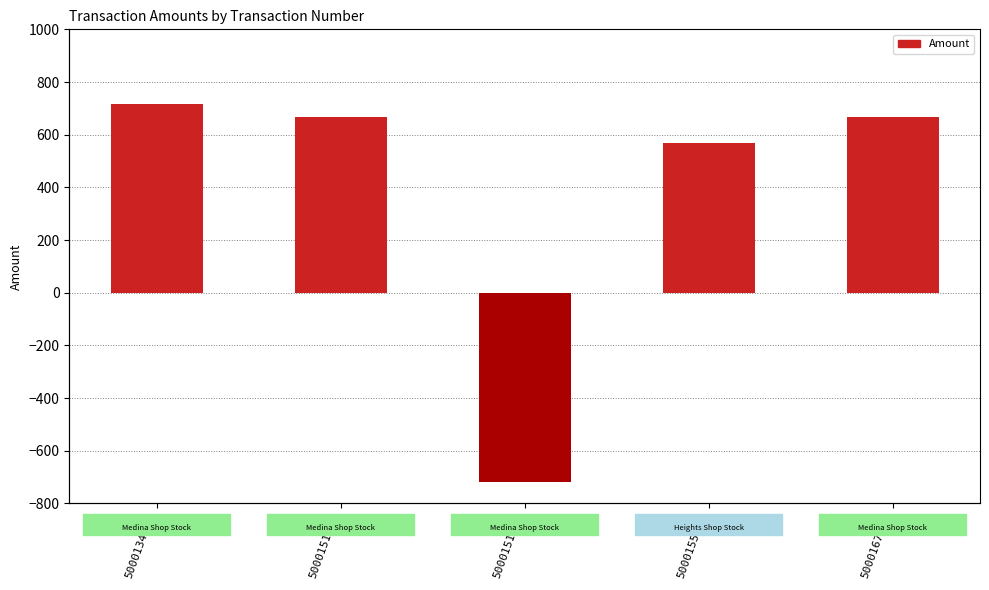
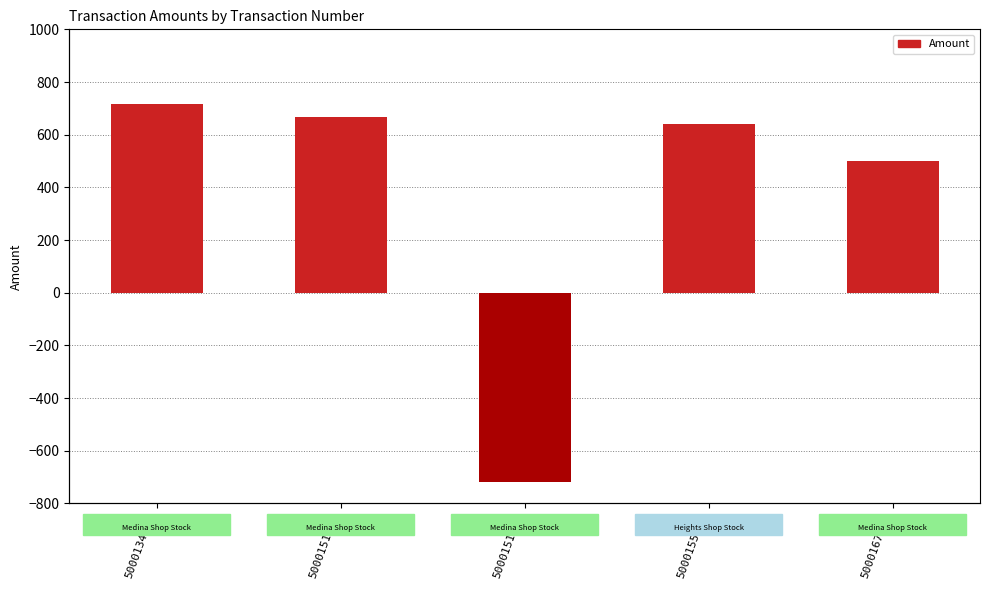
5000155678: 570 -> 640
5000167715: 670 -> 500
